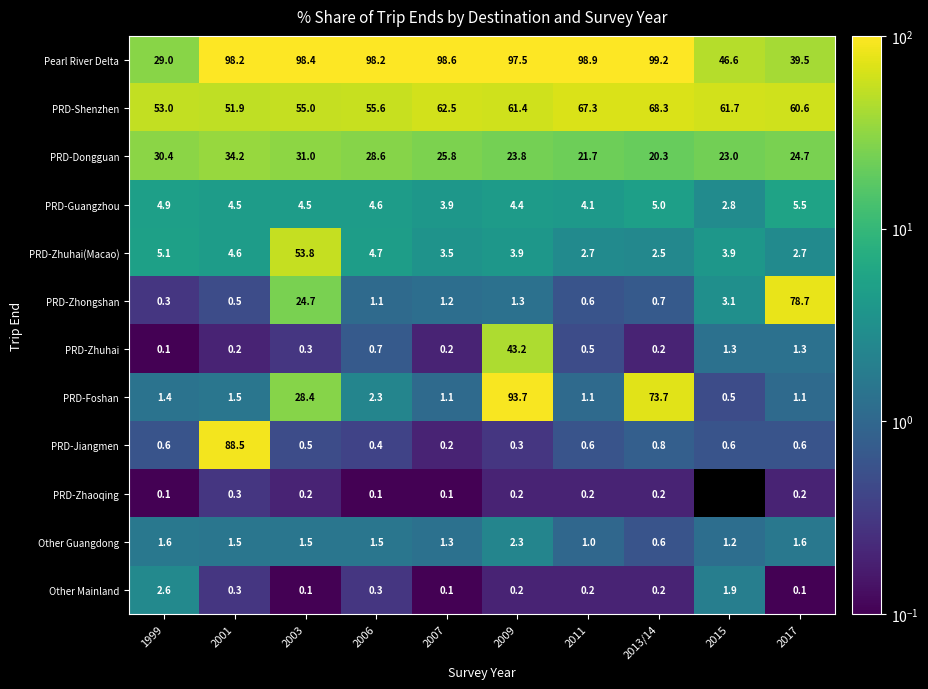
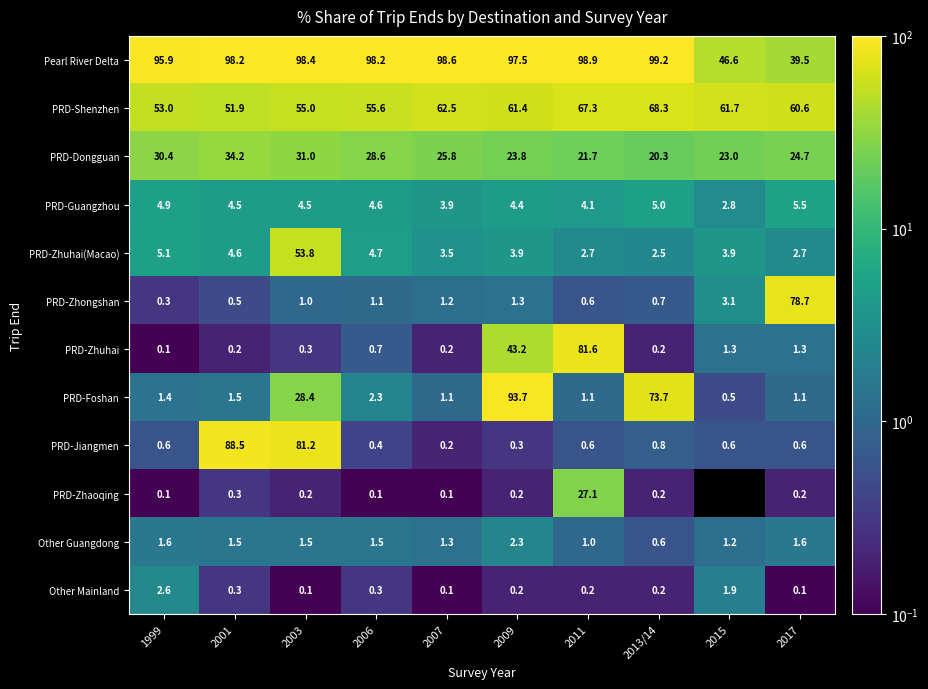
Pearl River Delta, 1999: 29.0 -> 95.9
PRD-Zhongshan, 2003: 24.7 -> 1.0
PRD-Zhuhai, 2011: 0.5 -> 81.6
PRD-Jiangmen, 2003: 0.5 -> 81.2
PRD-Zhaoqing, 2011: 0.2 -> 27.1
